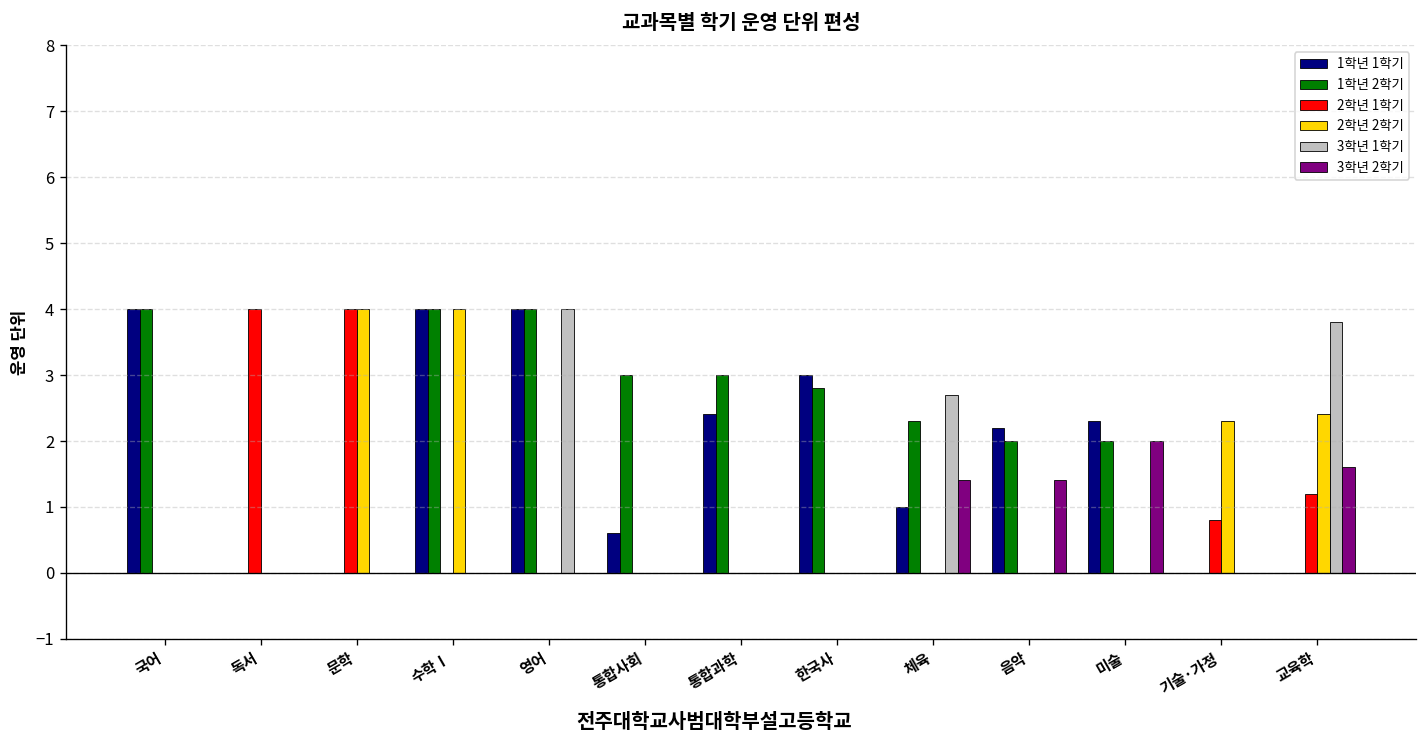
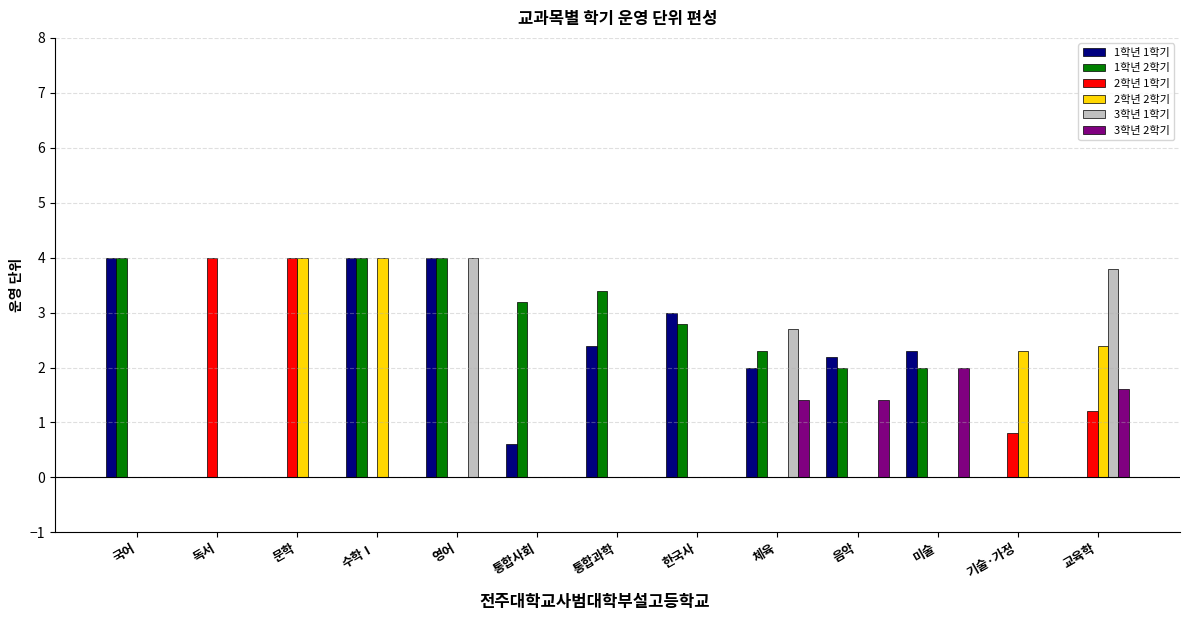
1학년 2학기, 통합사회: 3.0 -> 3.2
1학년 2학기, 통합과학: 3.0 -> 3.4
1학년 1학기, 체육: 1 -> 2
